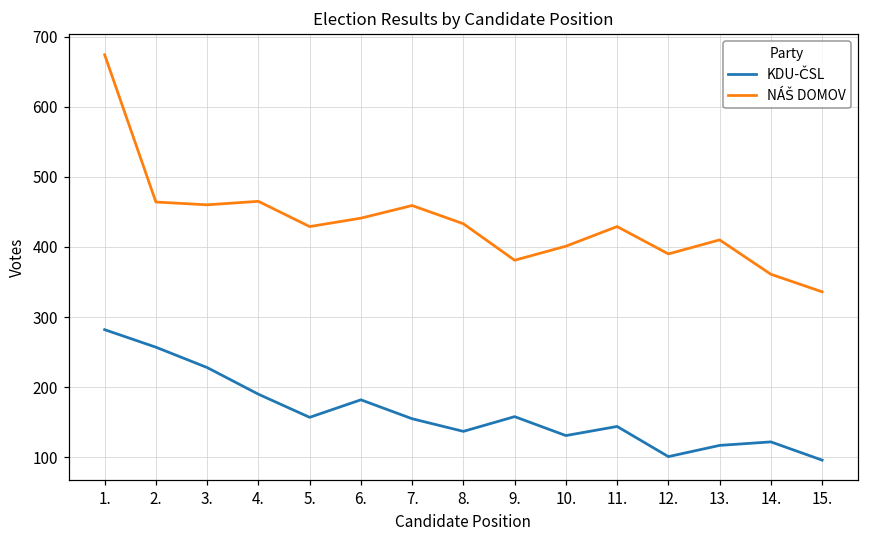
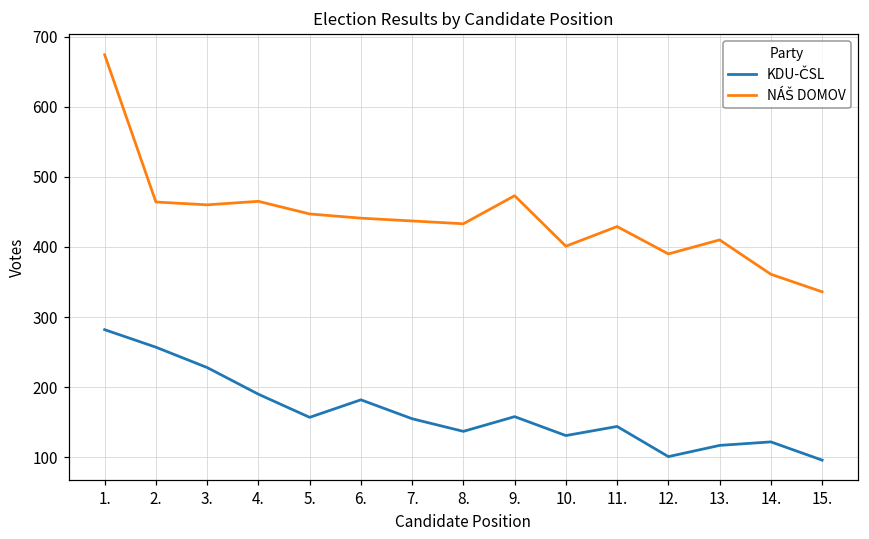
NÁŠ DOMOV, 5.: 430 -> 450
NÁŠ DOMOV, 7.: 460 -> 440
NÁŠ DOMOV, 9.: 380 -> 470
